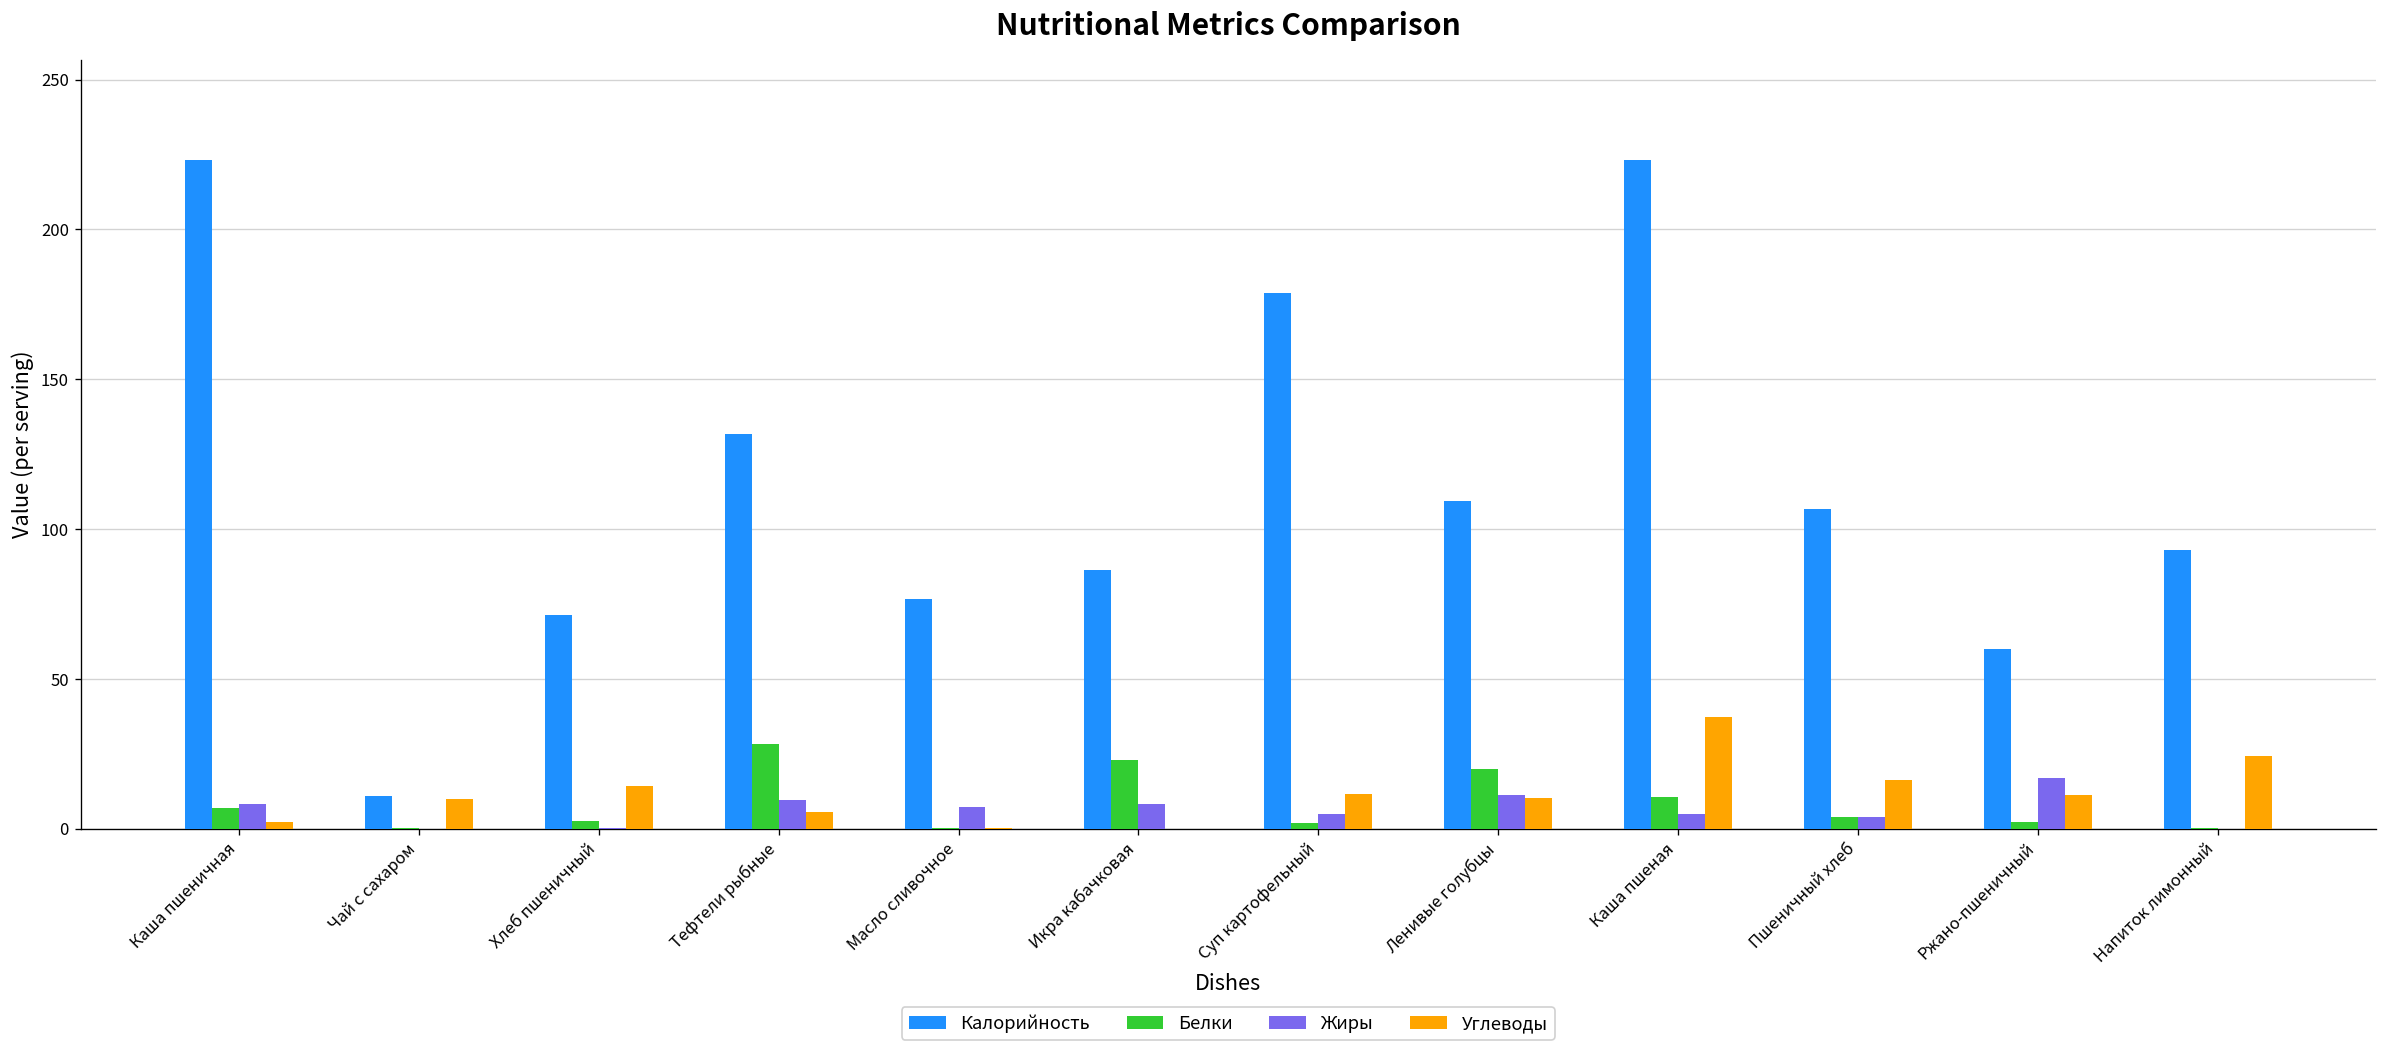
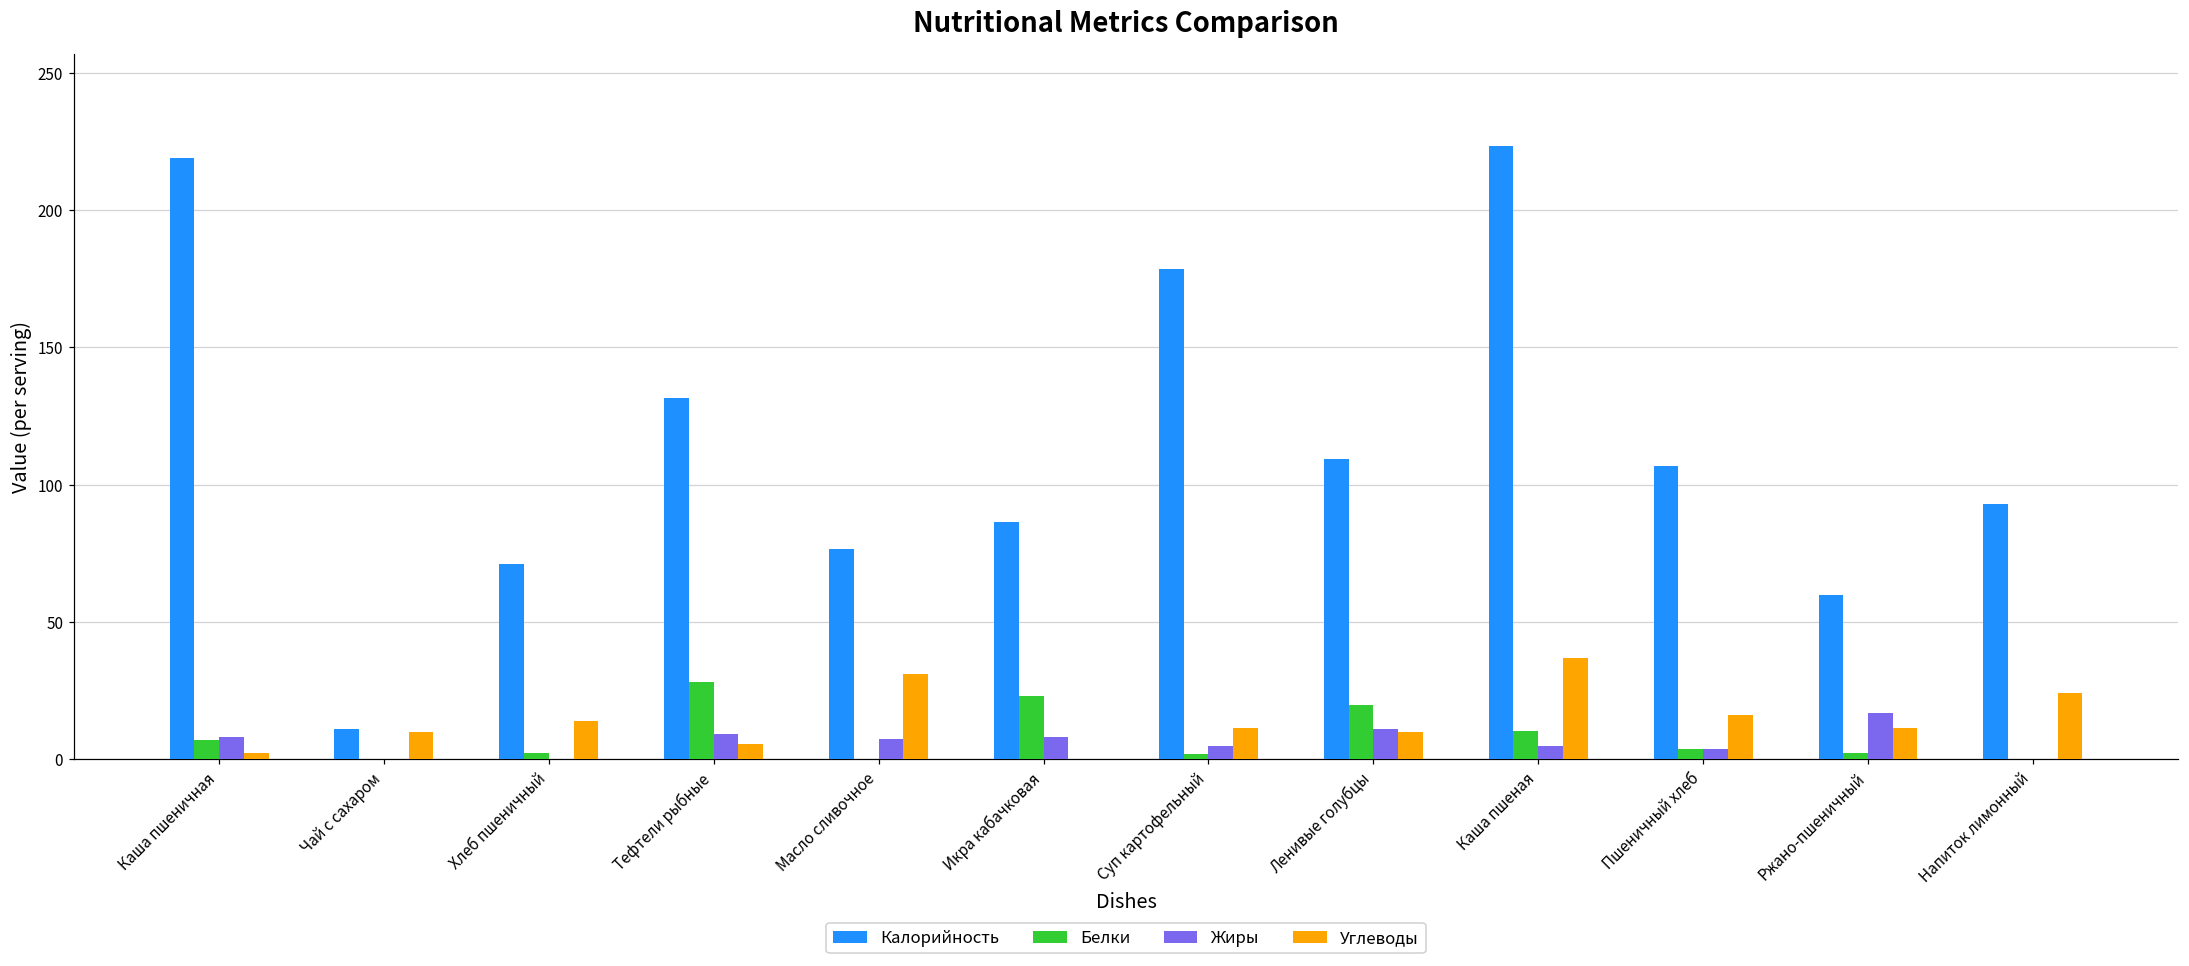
Калорийность, Каша пшеничная: 223 -> 219
Углеводы, Масло сливочное: 0 -> 31
